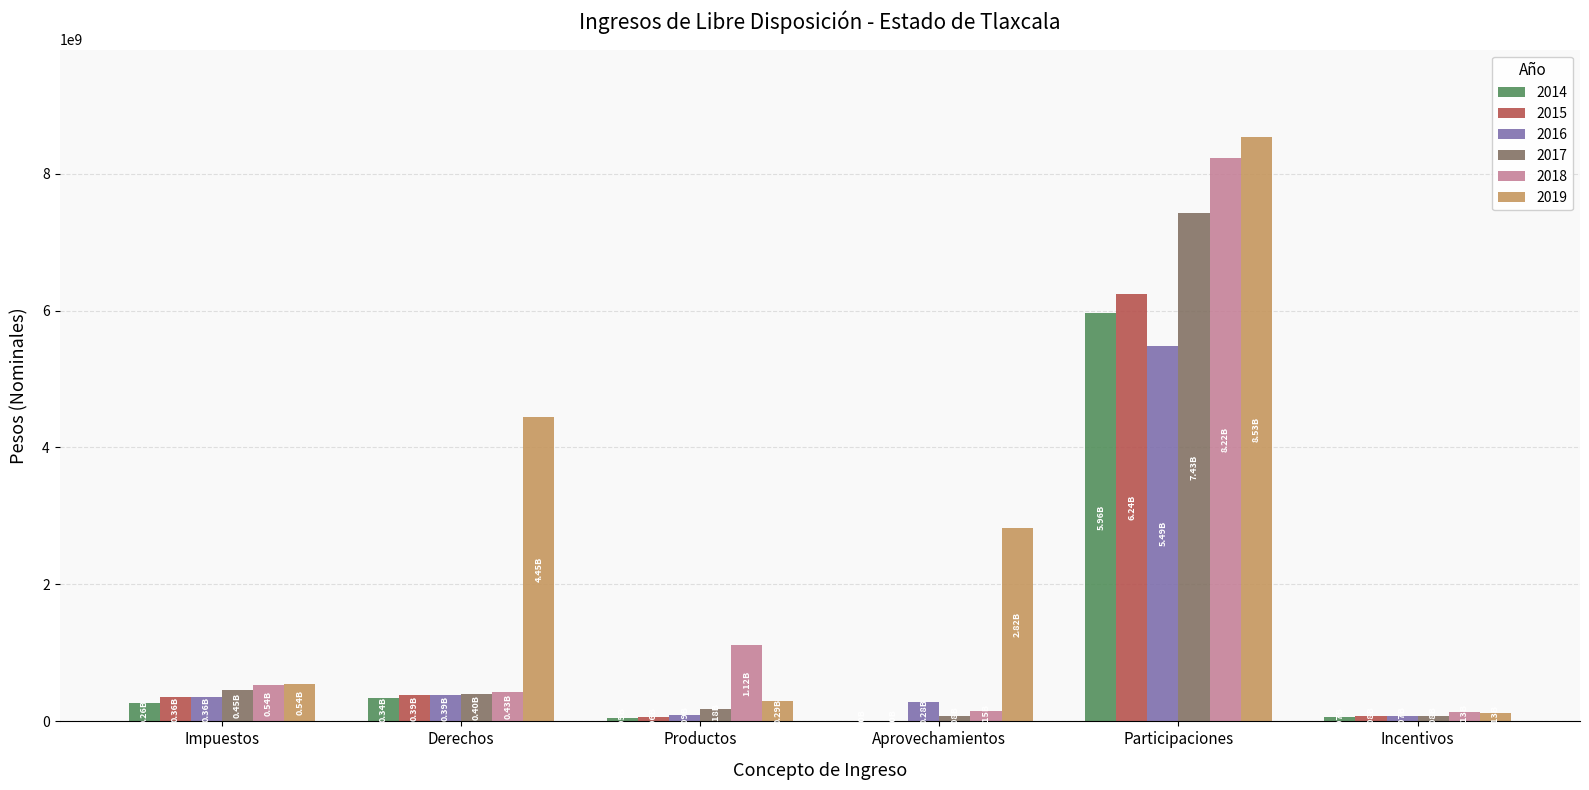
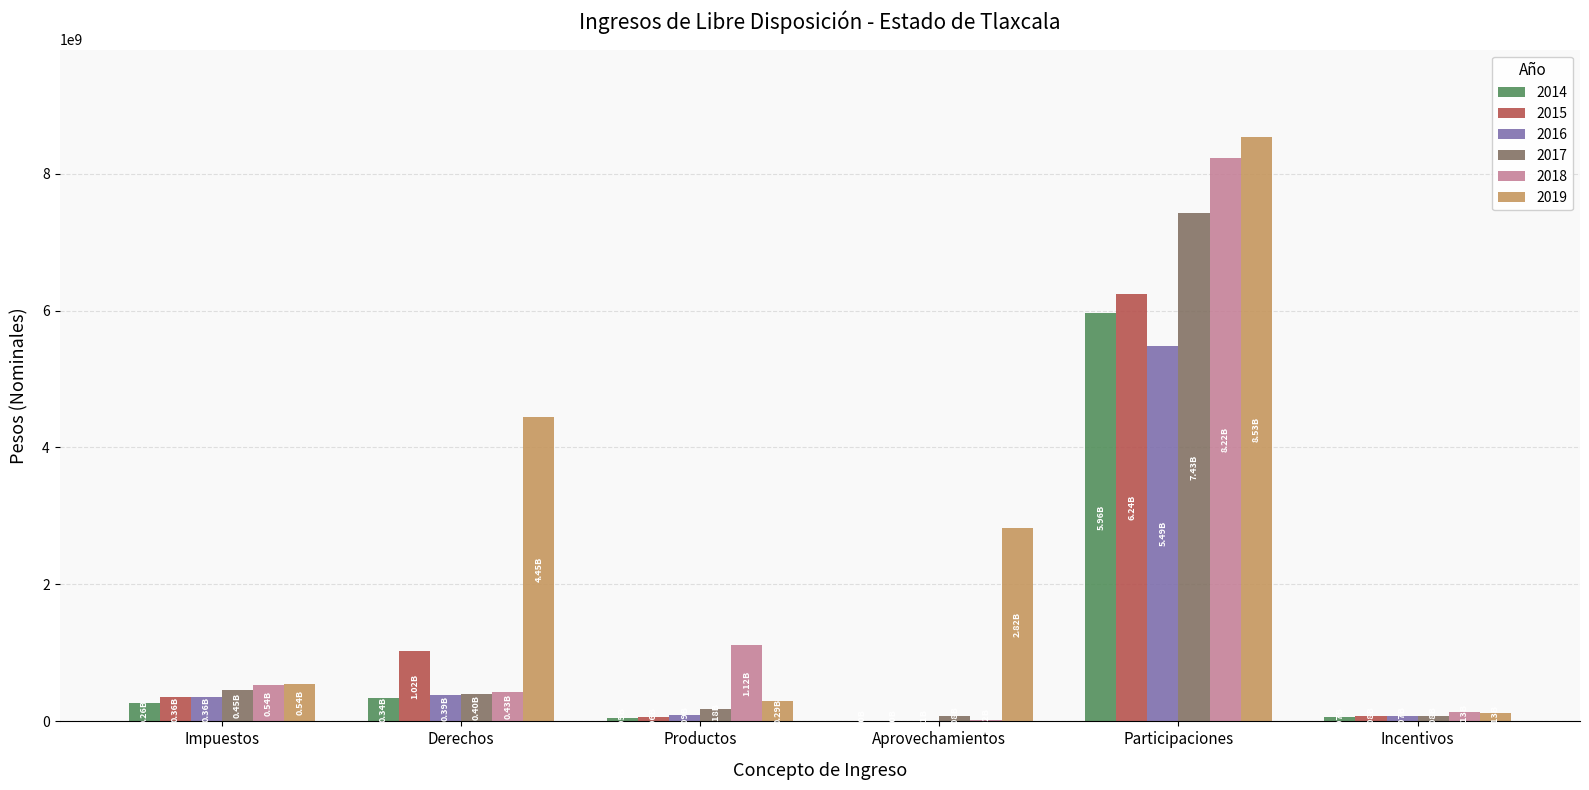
2015, Derechos: 0.39B -> 1.02B
2016, Aprovechamientos: 300000000 -> 0
2018, Aprovechamientos: 100000000 -> 0
